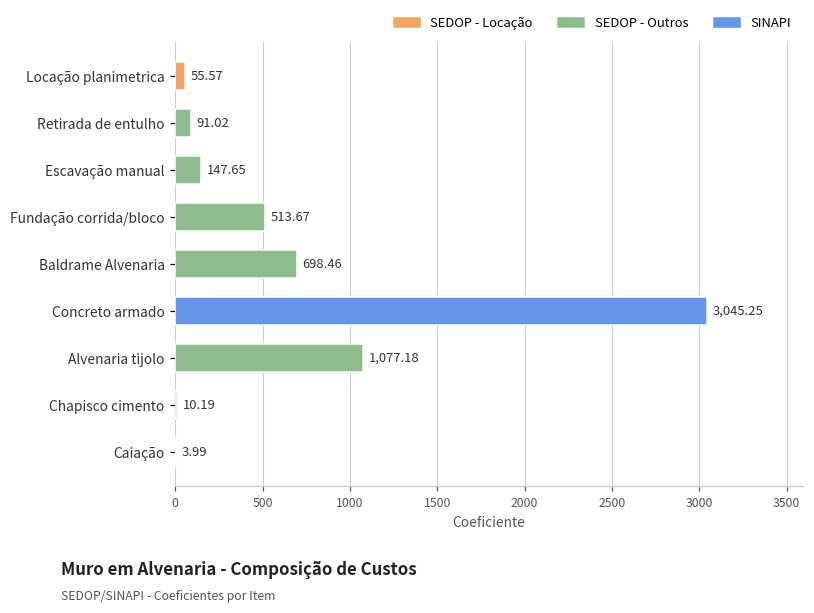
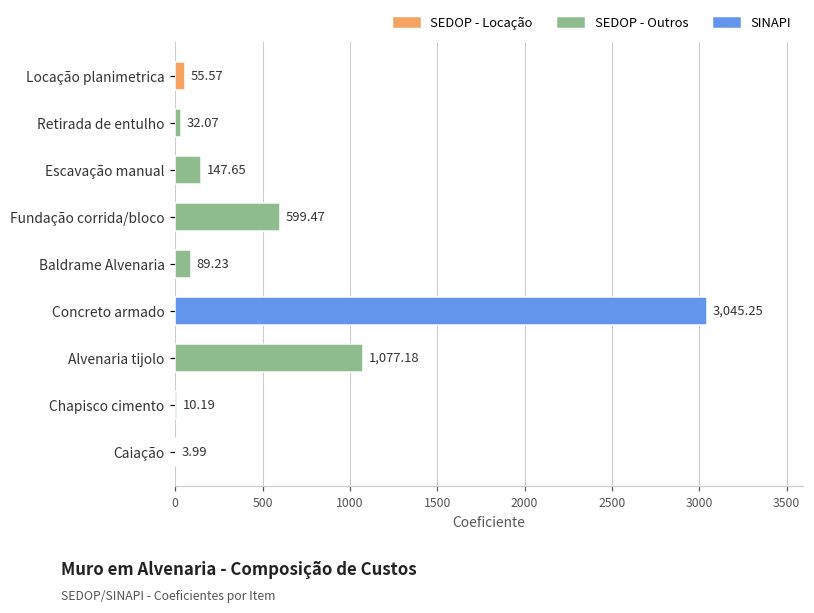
Retirada de entulho: 91.02 -> 32.07
Fundação corrida/bloco: 513.67 -> 599.47
Baldrame Alvenaria: 698.46 -> 89.23
